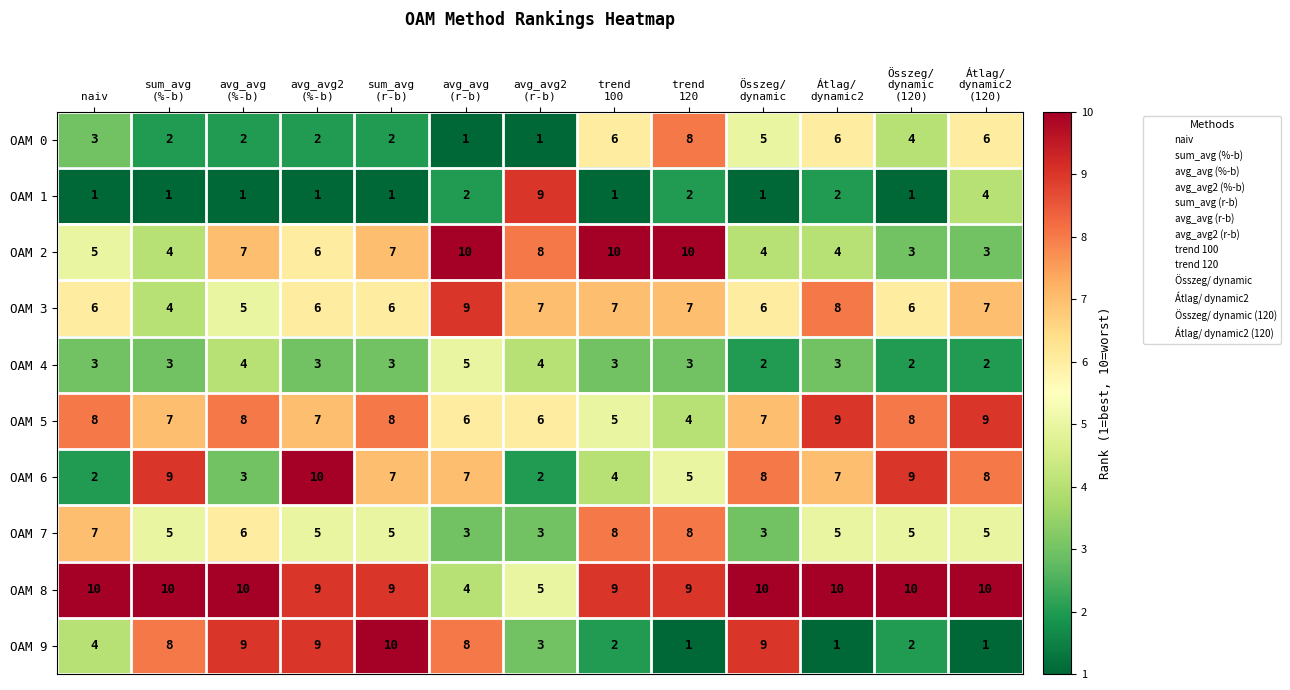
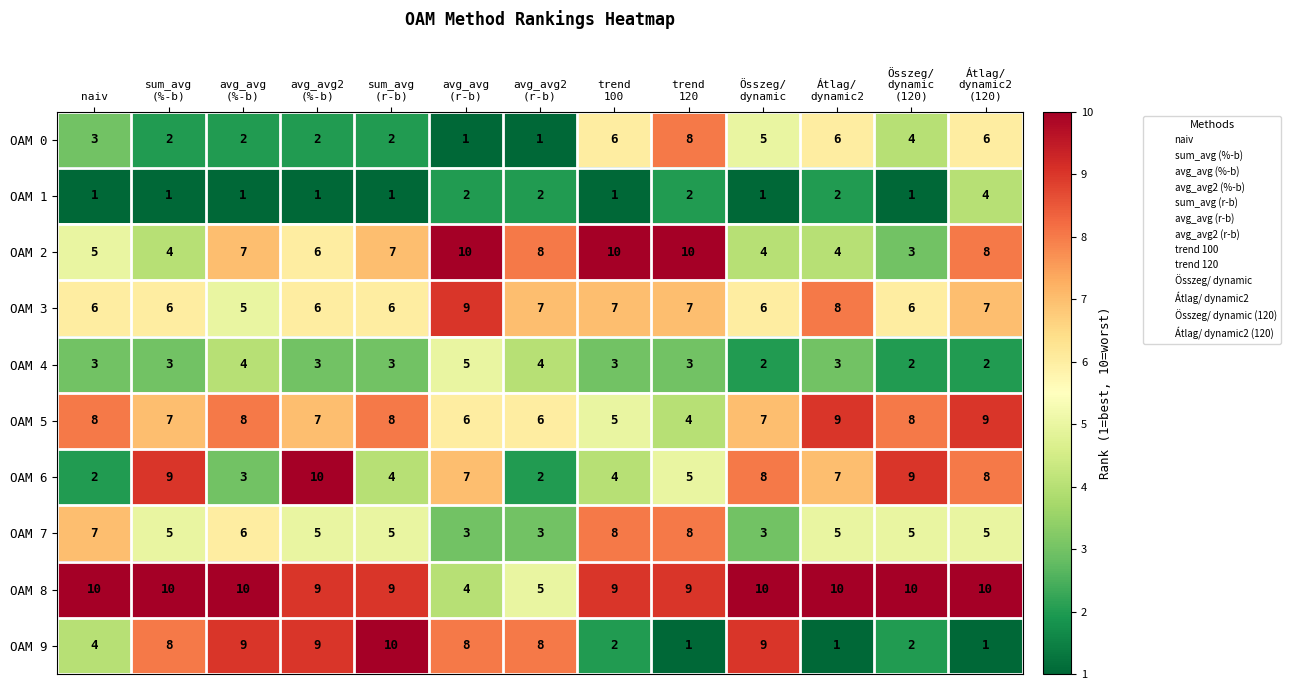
OAM 1, avg_avg2 (r-b): 9 -> 2
OAM 2, Átlag/ dynamic2 (120): 3 -> 8
OAM 3, sum_avg (%-b): 4 -> 6
OAM 6, sum_avg (r-b): 7 -> 4
OAM 9, avg_avg2 (r-b): 3 -> 8
